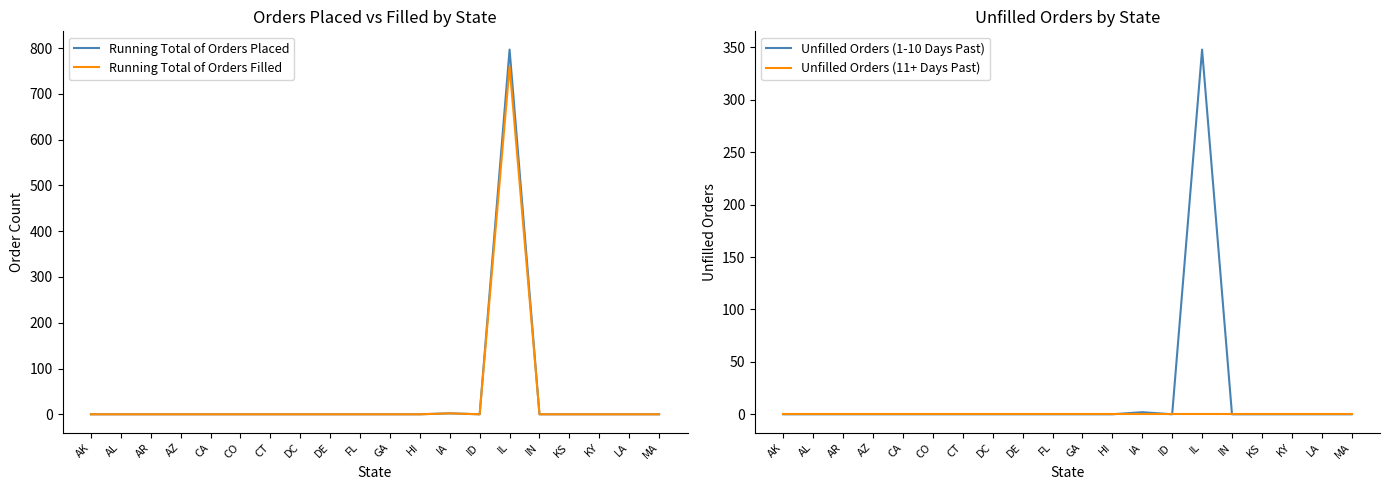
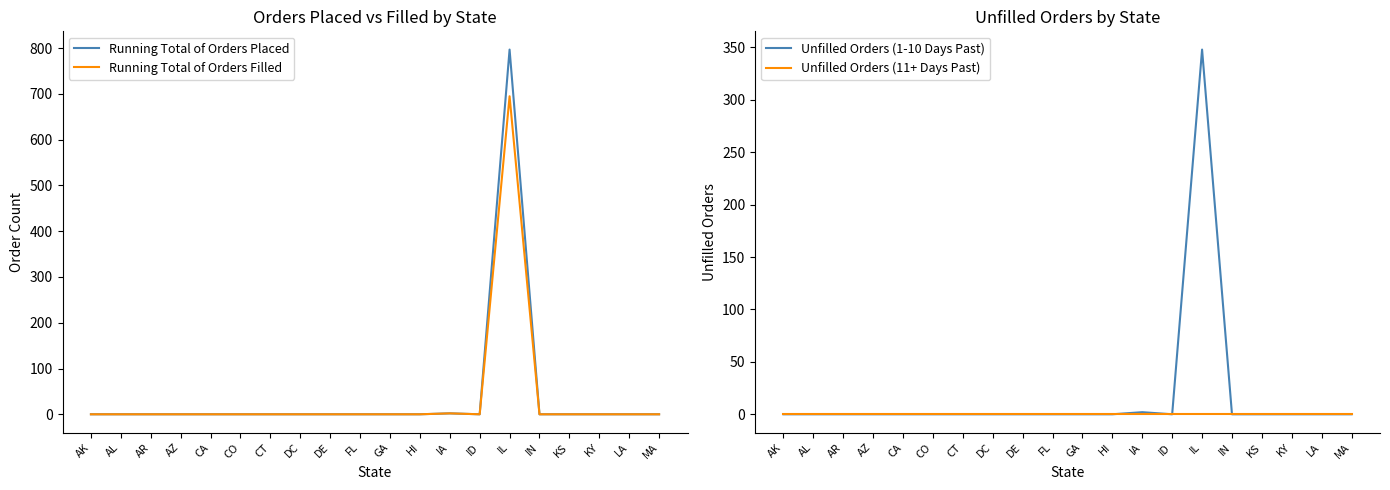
Orders Placed vs Filled by State, Running Total of Orders Filled, IL: 760 -> 700
